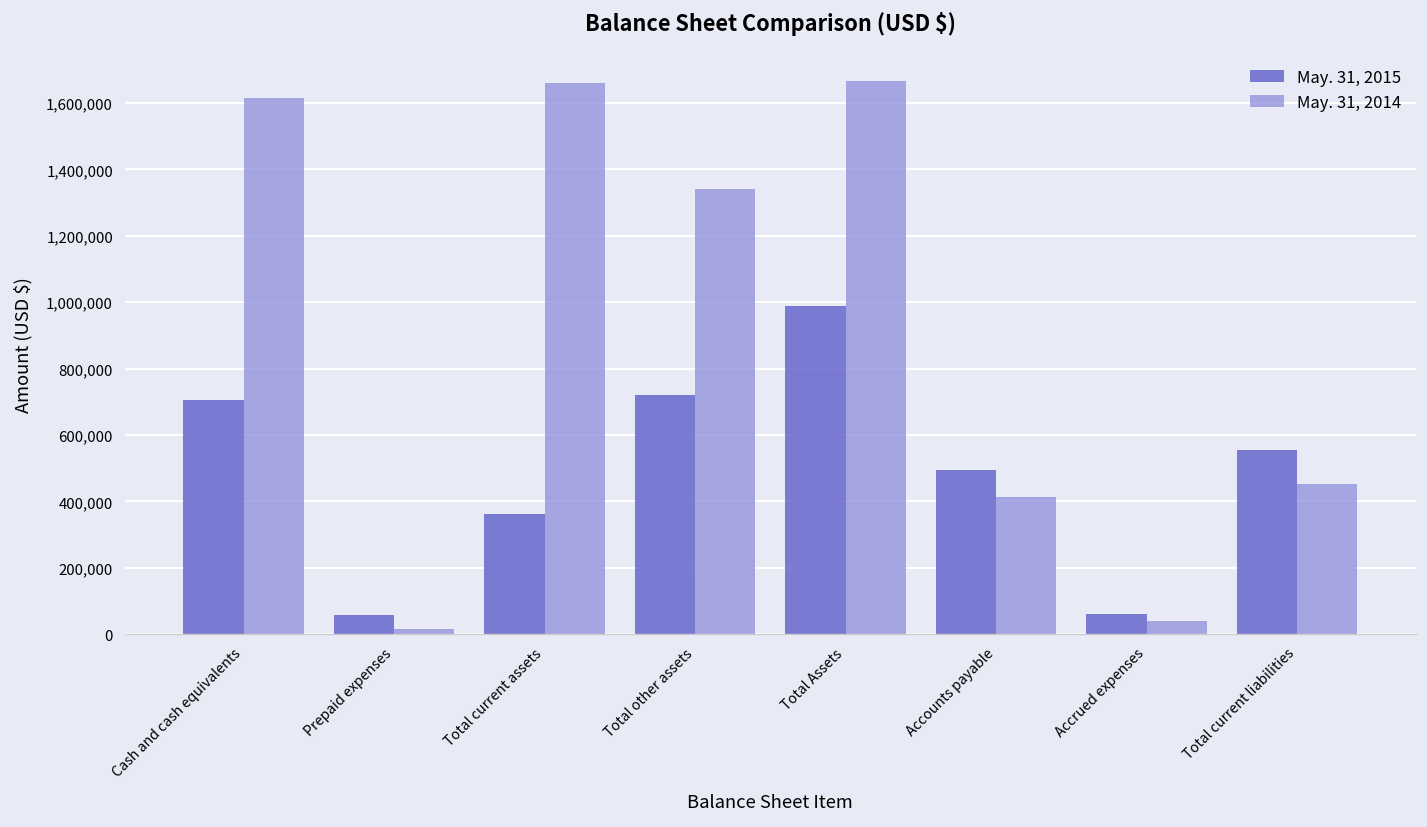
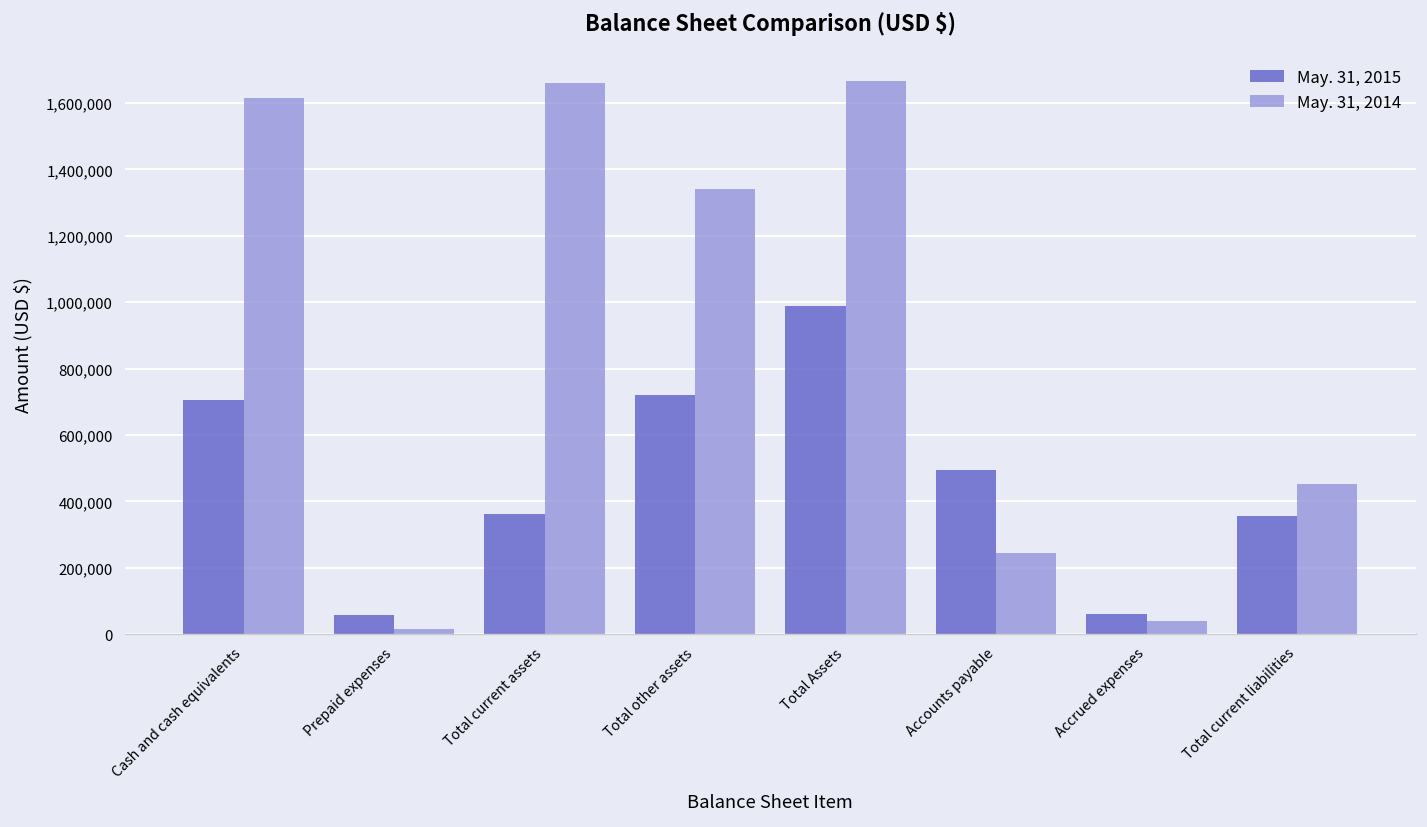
May. 31, 2014, Accounts payable: 410,000 -> 250,000
May. 31, 2015, Total current liabilities: 550,000 -> 360,000
